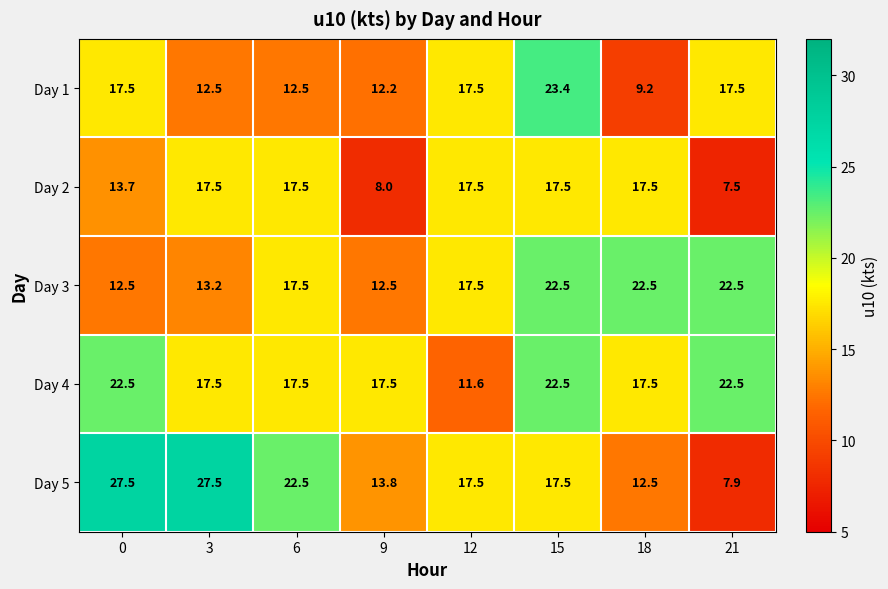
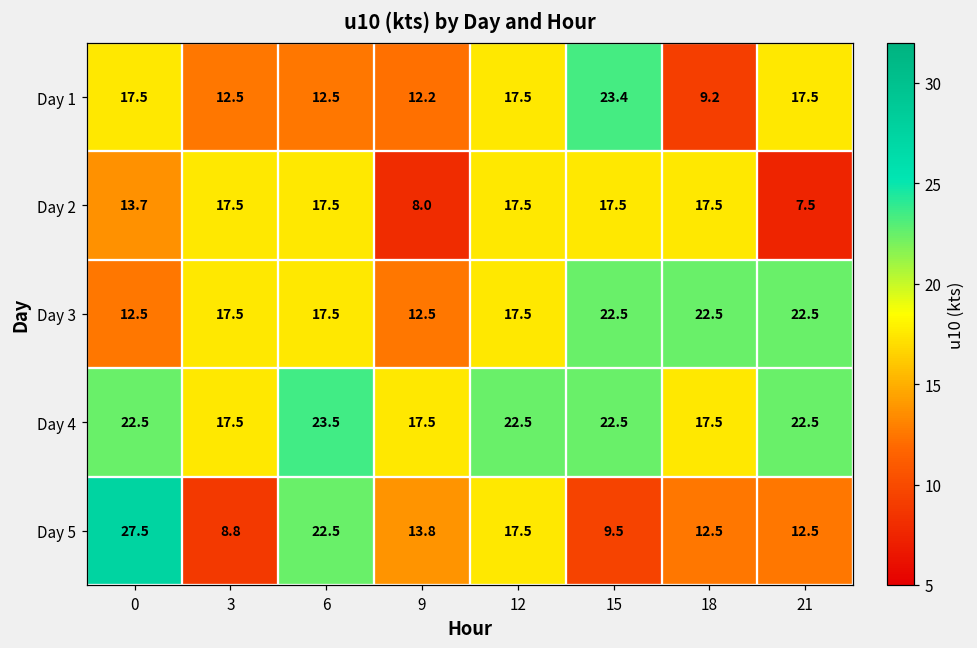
Day 3, 3: 13.2 -> 17.5
Day 4, 6: 17.5 -> 23.5
Day 4, 12: 11.6 -> 22.5
Day 5, 3: 27.5 -> 8.8
Day 5, 15: 17.5 -> 9.5
Day 5, 21: 7.9 -> 12.5
